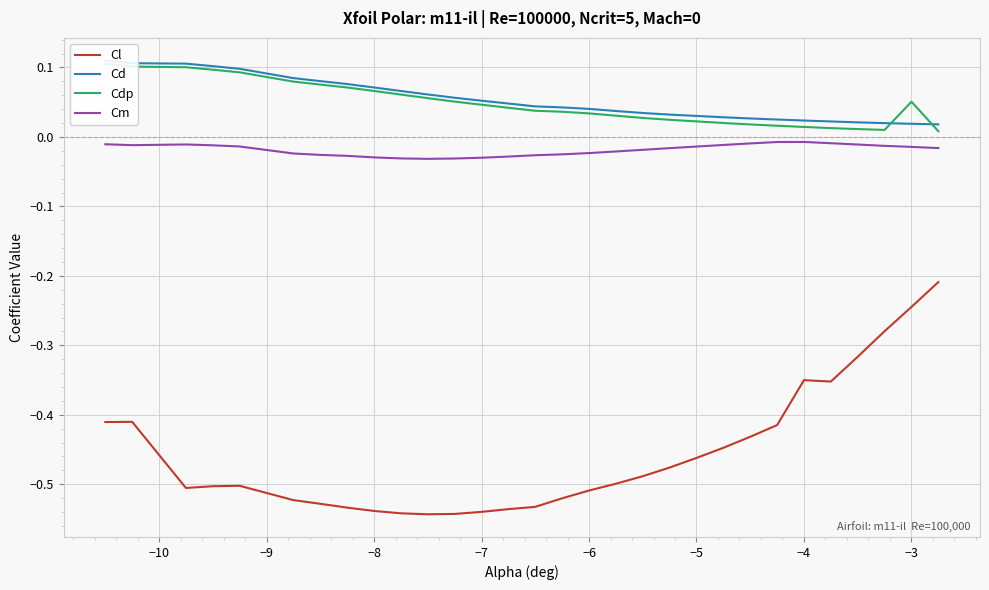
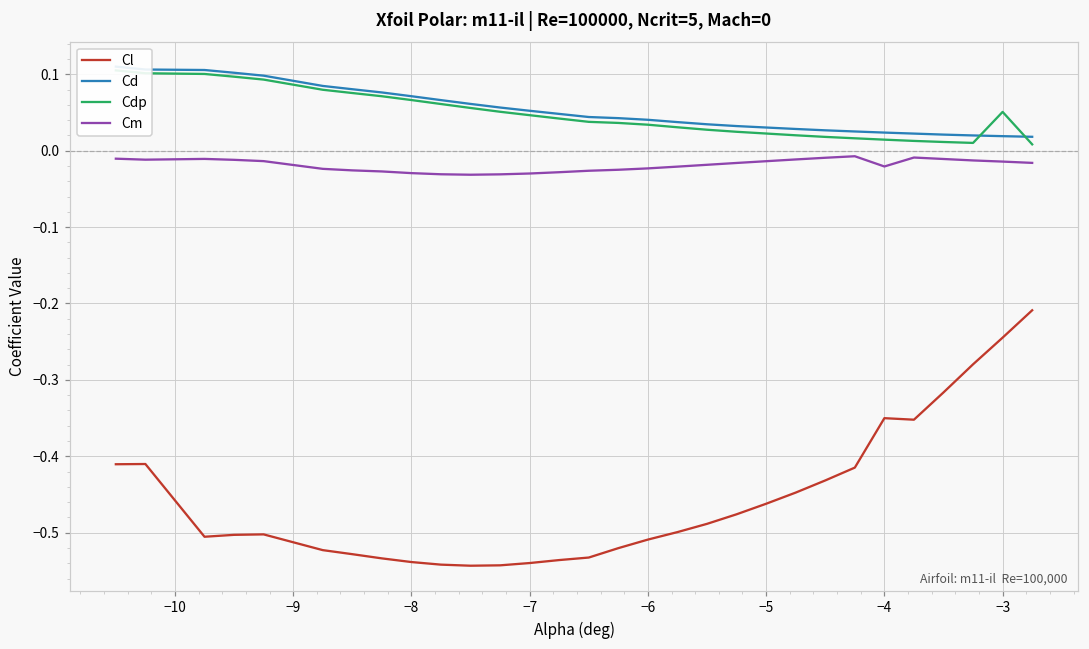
Cm, −4: -0.01 -> -0.02
